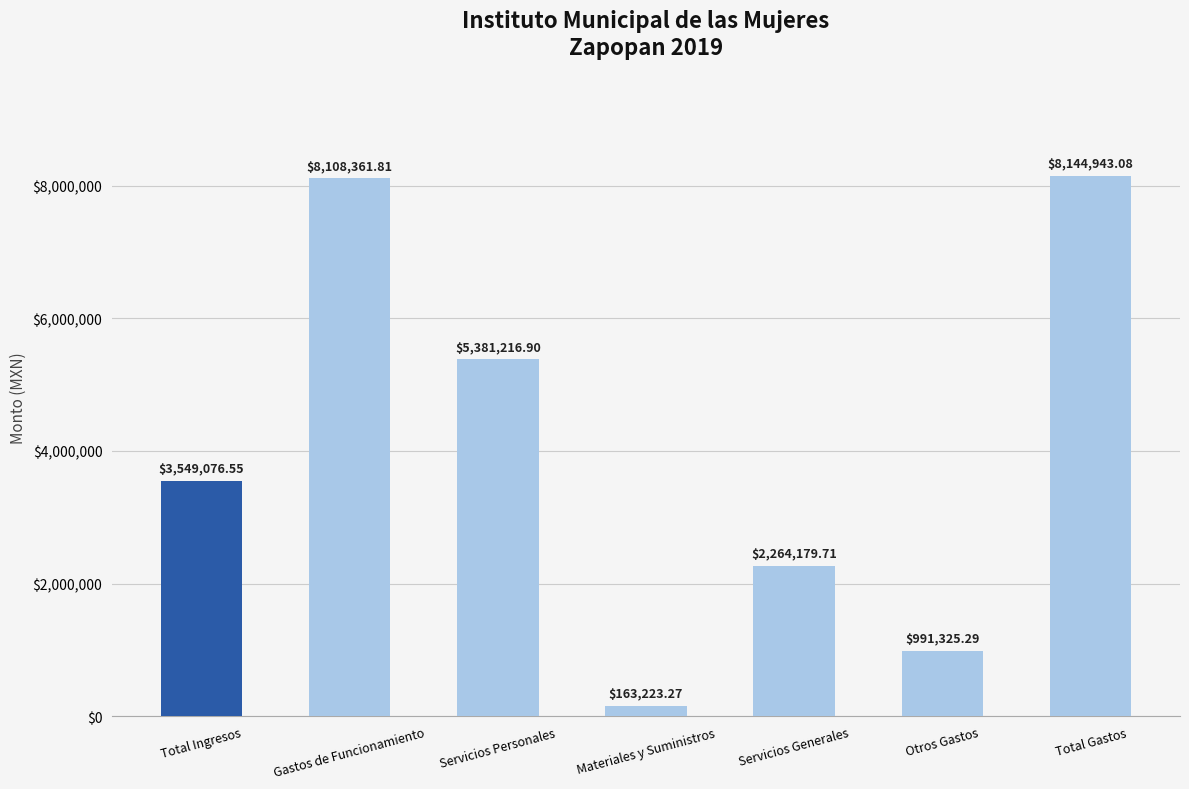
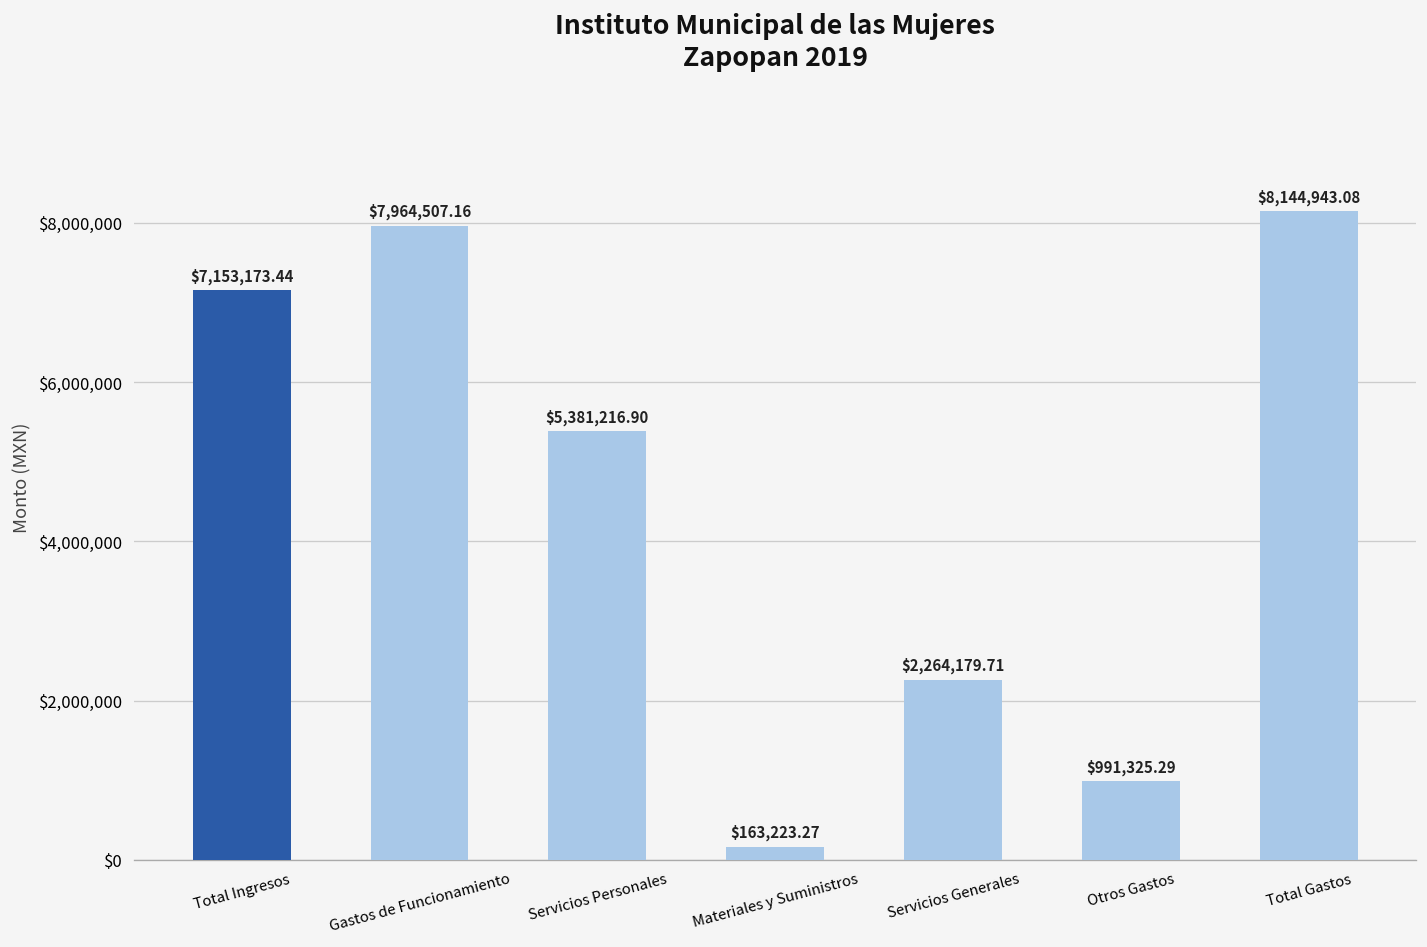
Total Ingresos: $3,549,076.55 -> $7,153,173.44
Gastos de Funcionamiento: $8,108,361.81 -> $7,964,507.16
